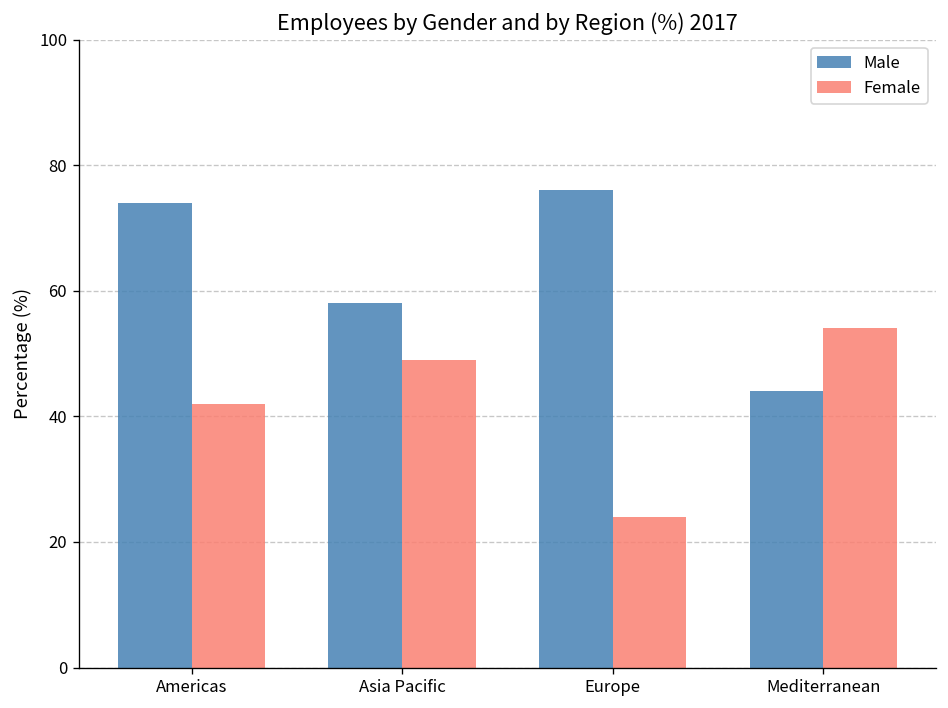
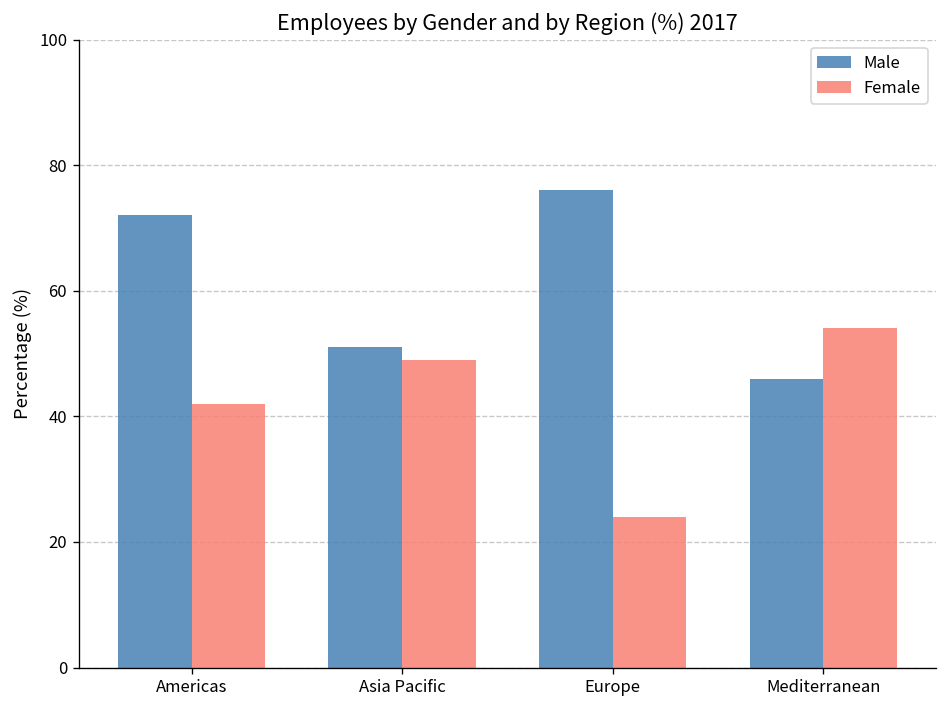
Male, Americas: 74 -> 72
Male, Asia Pacific: 58 -> 51
Male, Mediterranean: 44 -> 46
